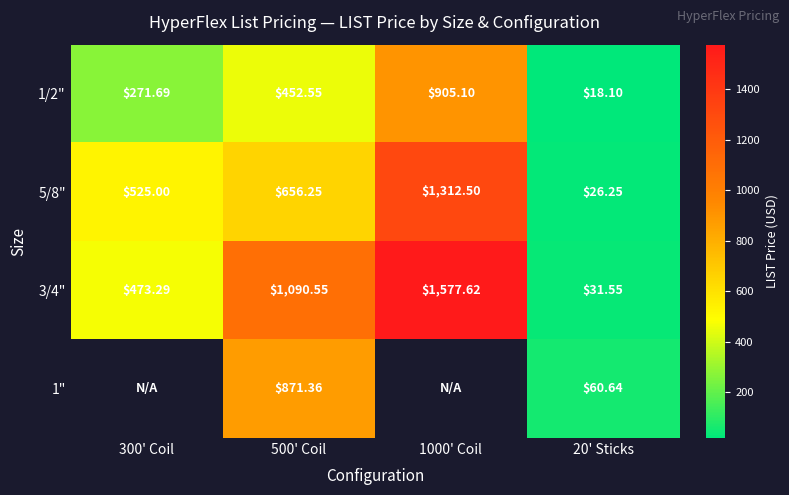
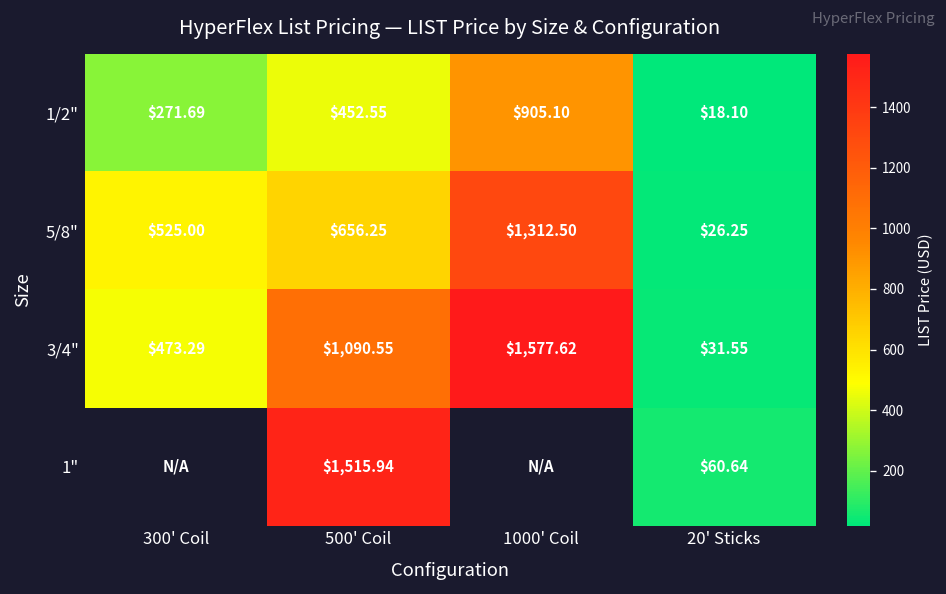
1", 500' Coil: $871.36 -> $1,515.94
